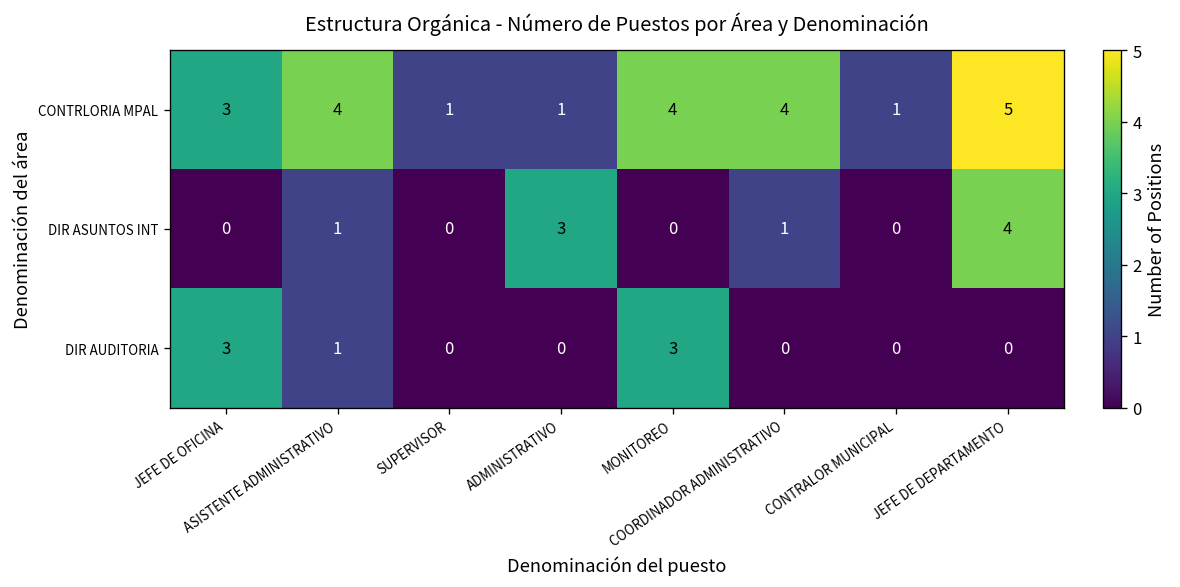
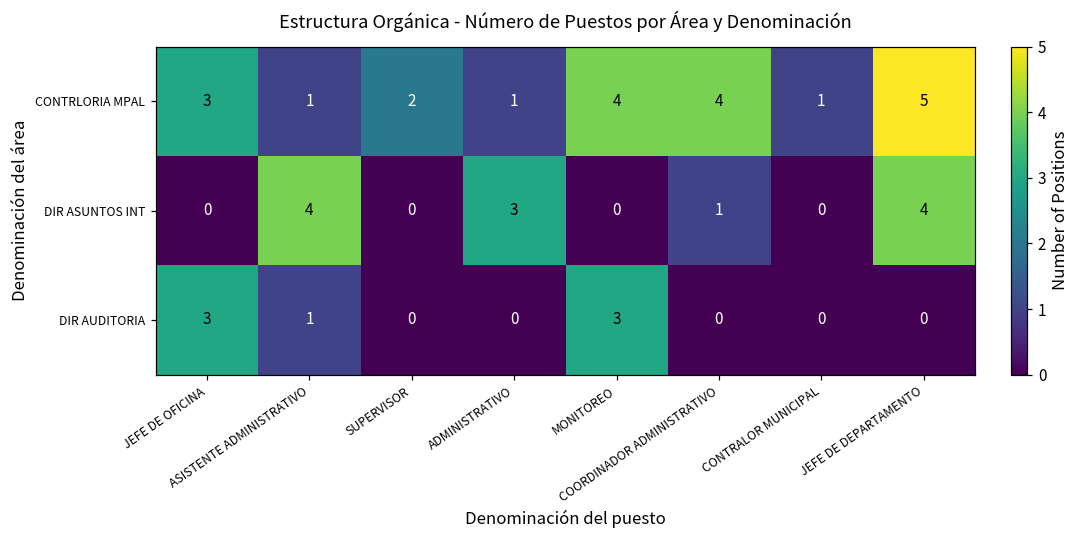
CONTRLORIA MPAL, ASISTENTE ADMINISTRATIVO: 4 -> 1
CONTRLORIA MPAL, SUPERVISOR: 1 -> 2
DIR ASUNTOS INT, ASISTENTE ADMINISTRATIVO: 1 -> 4
